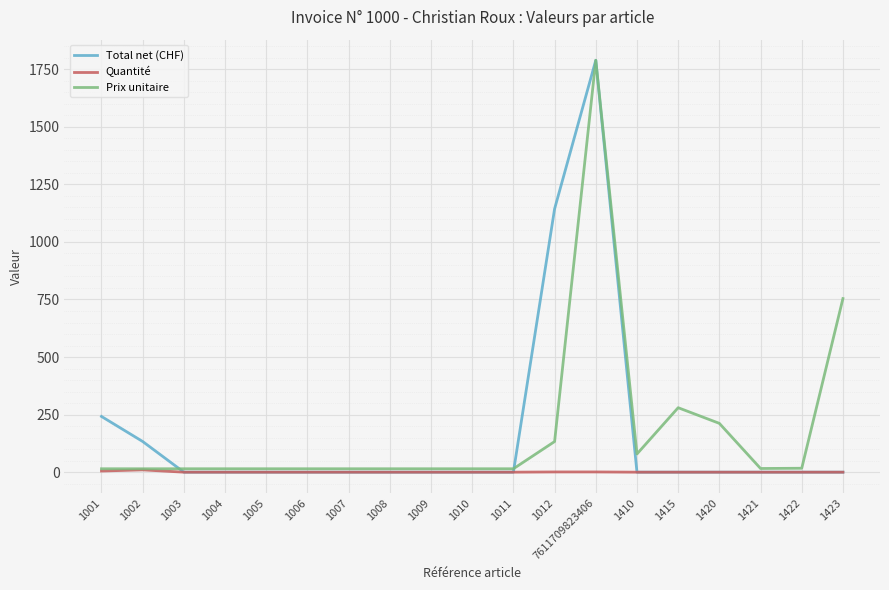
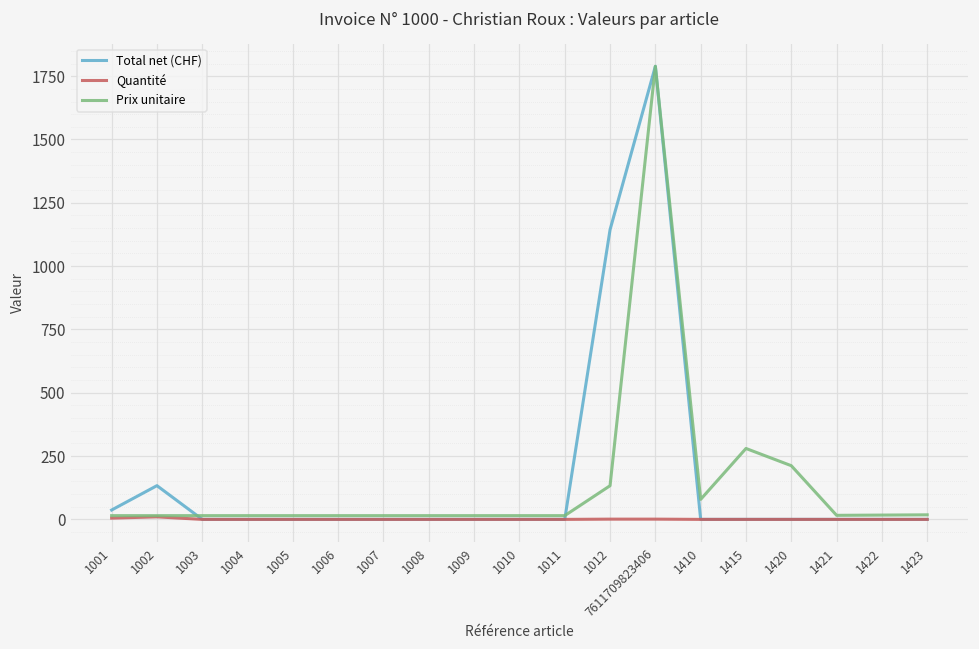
Total net (CHF), 1001: 240 -> 40
Prix unitaire, 1423: 750 -> 20
